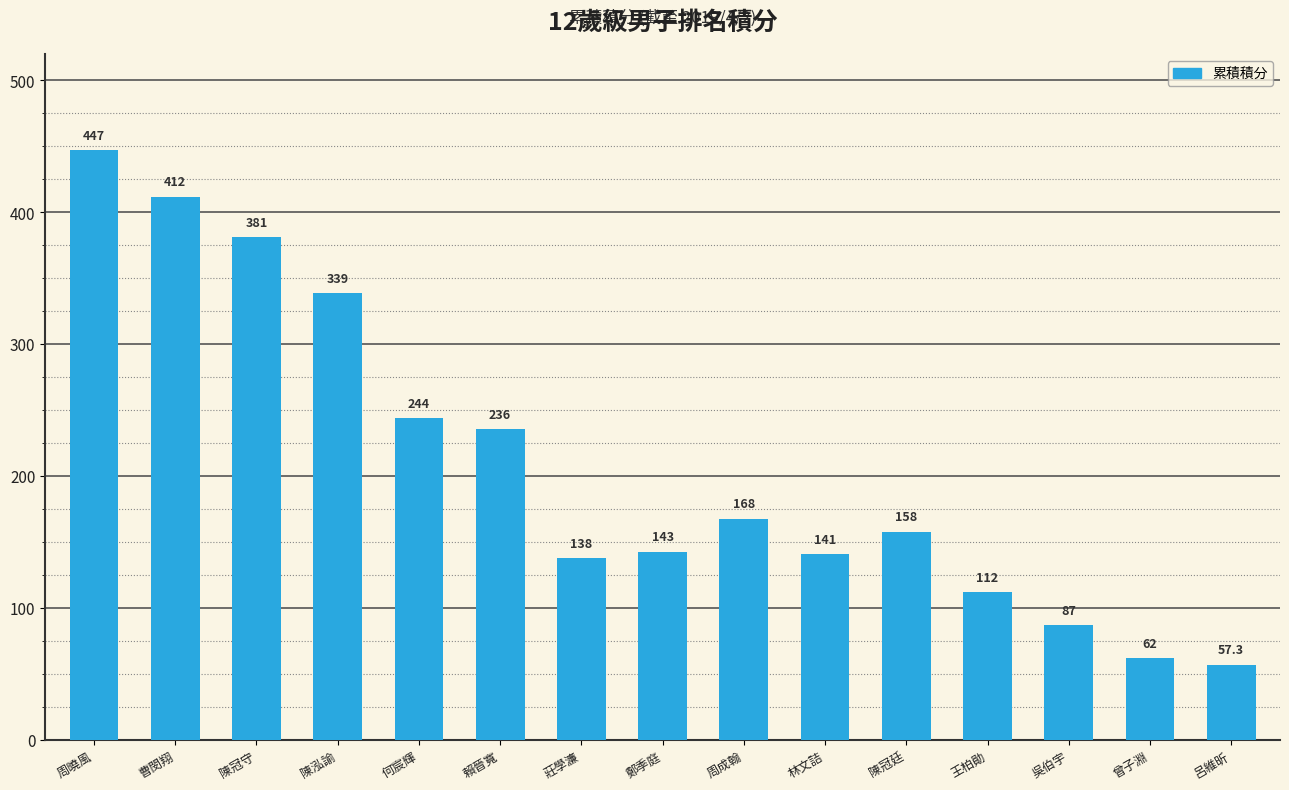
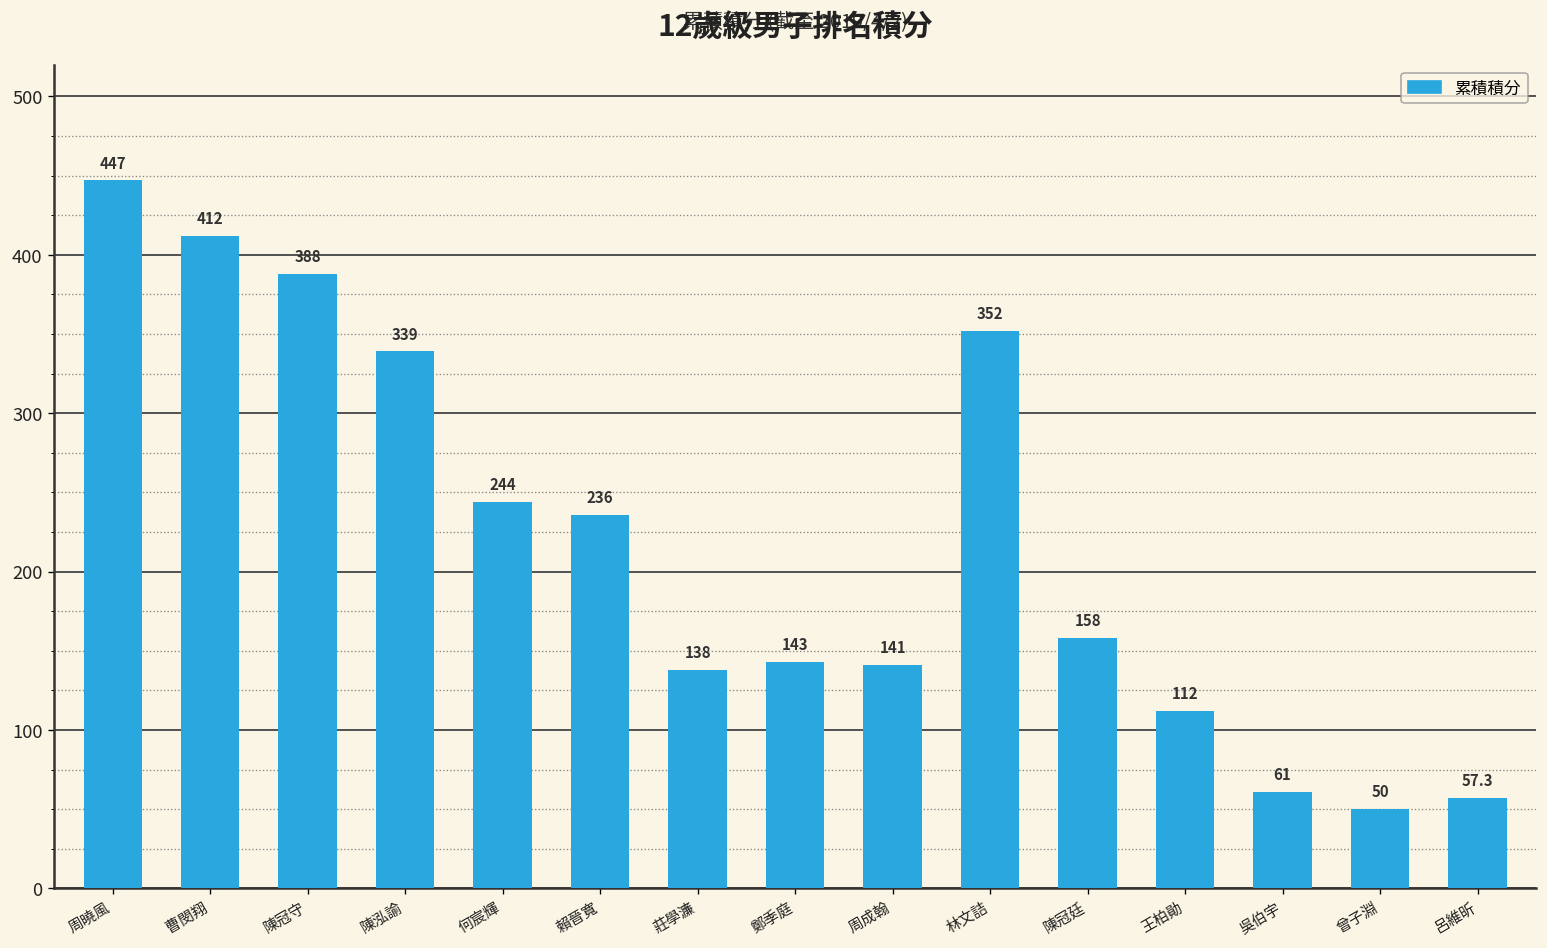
陳冠守: 381 -> 388
周成翰: 168 -> 141
林文詰: 141 -> 352
吳伯宇: 87 -> 61
曾子淵: 62 -> 50
